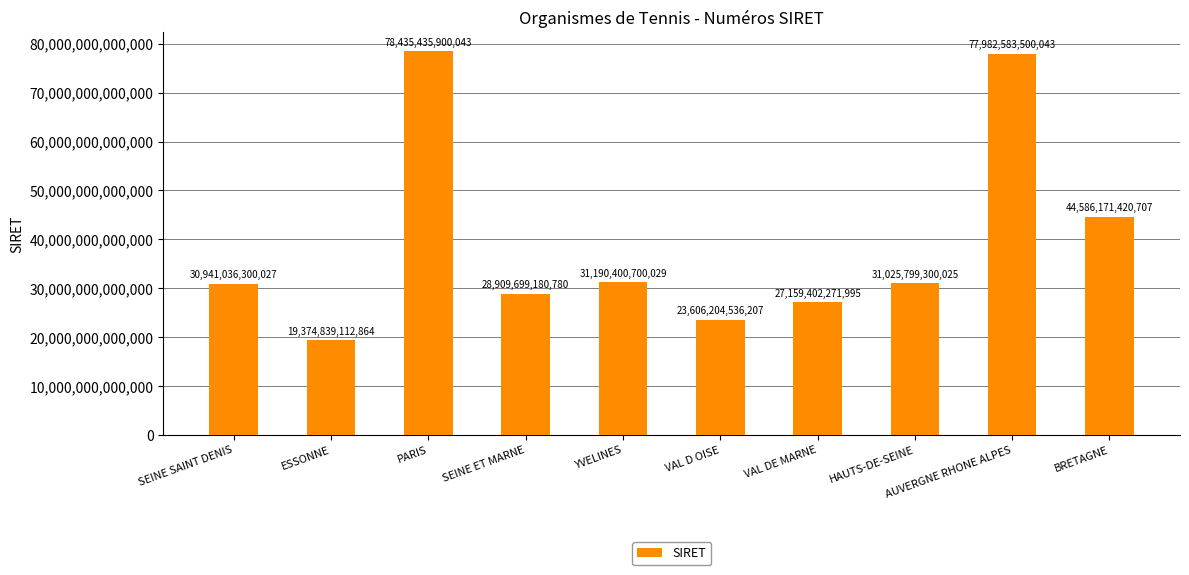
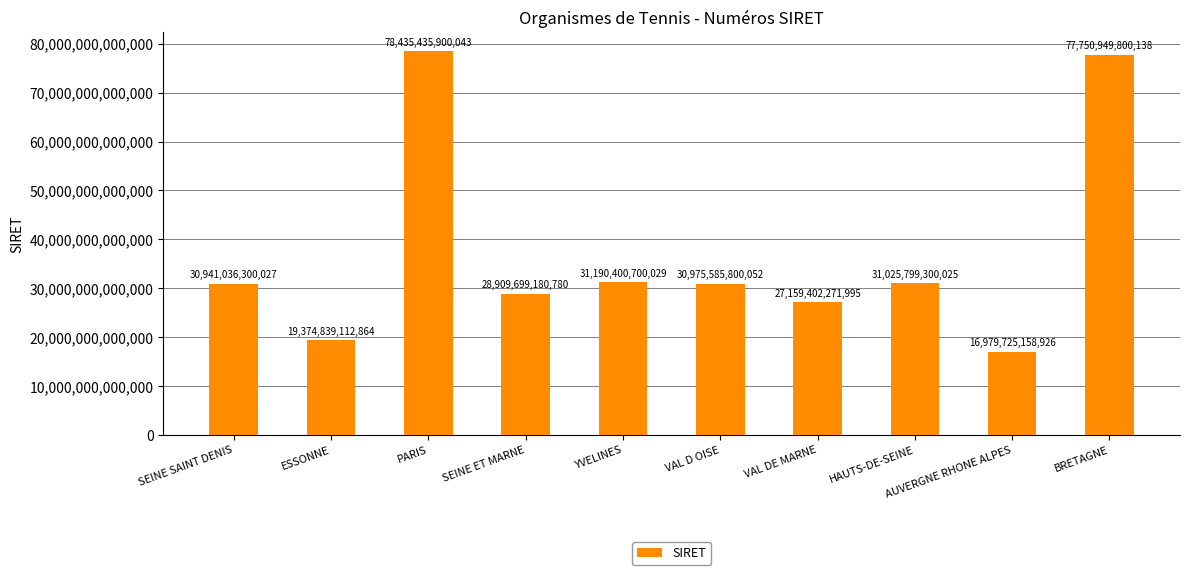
VAL D OISE: 23,606,204,536,207 -> 30,975,585,800,052
AUVERGNE RHONE ALPES: 77,982,583,500,043 -> 16,979,725,158,926
BRETAGNE: 44,586,171,420,707 -> 77,750,949,800,138
